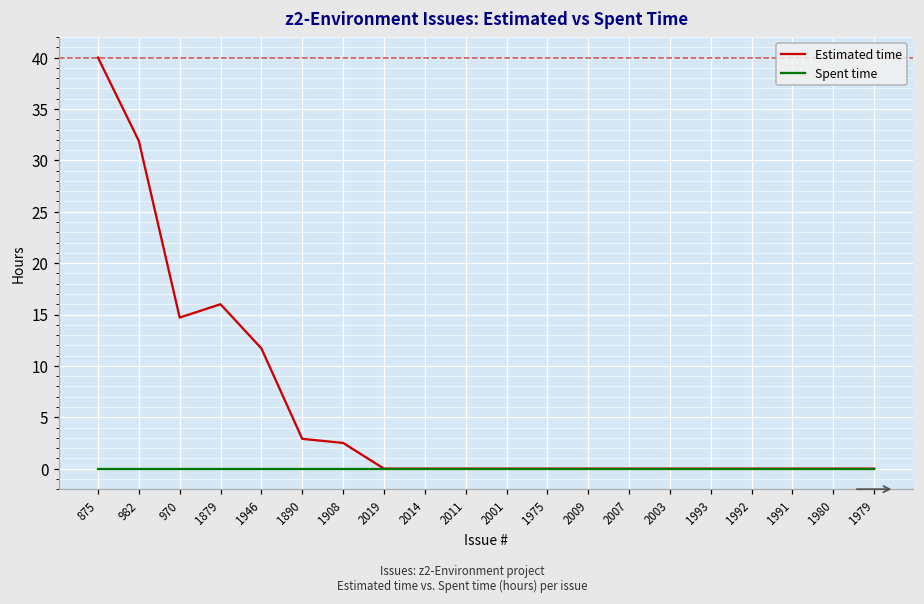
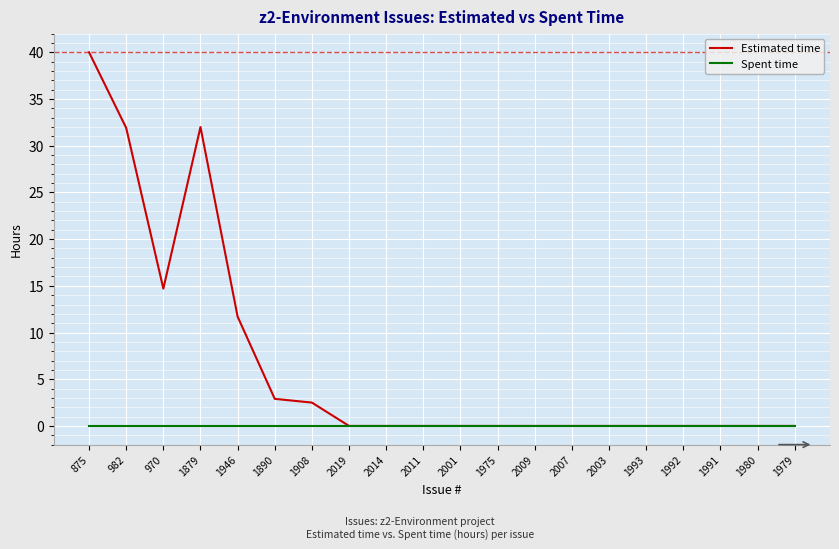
Estimated time, 1879: 16 -> 32
